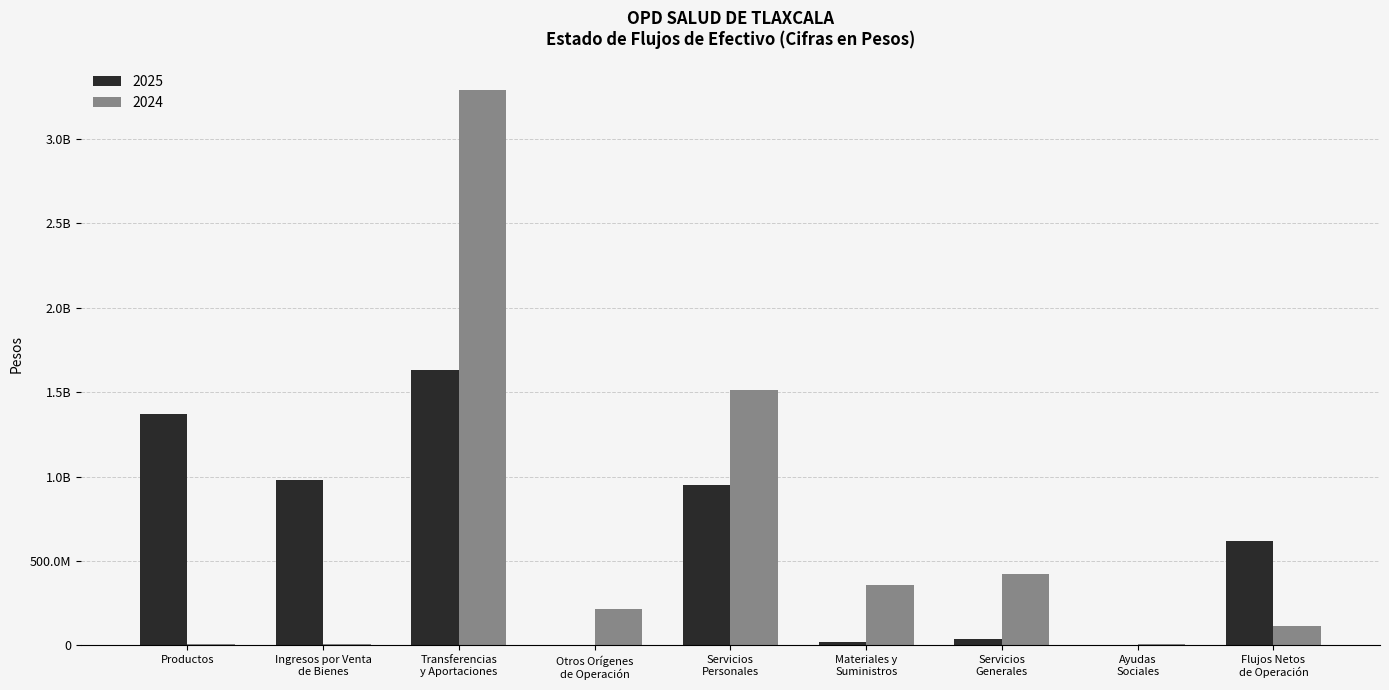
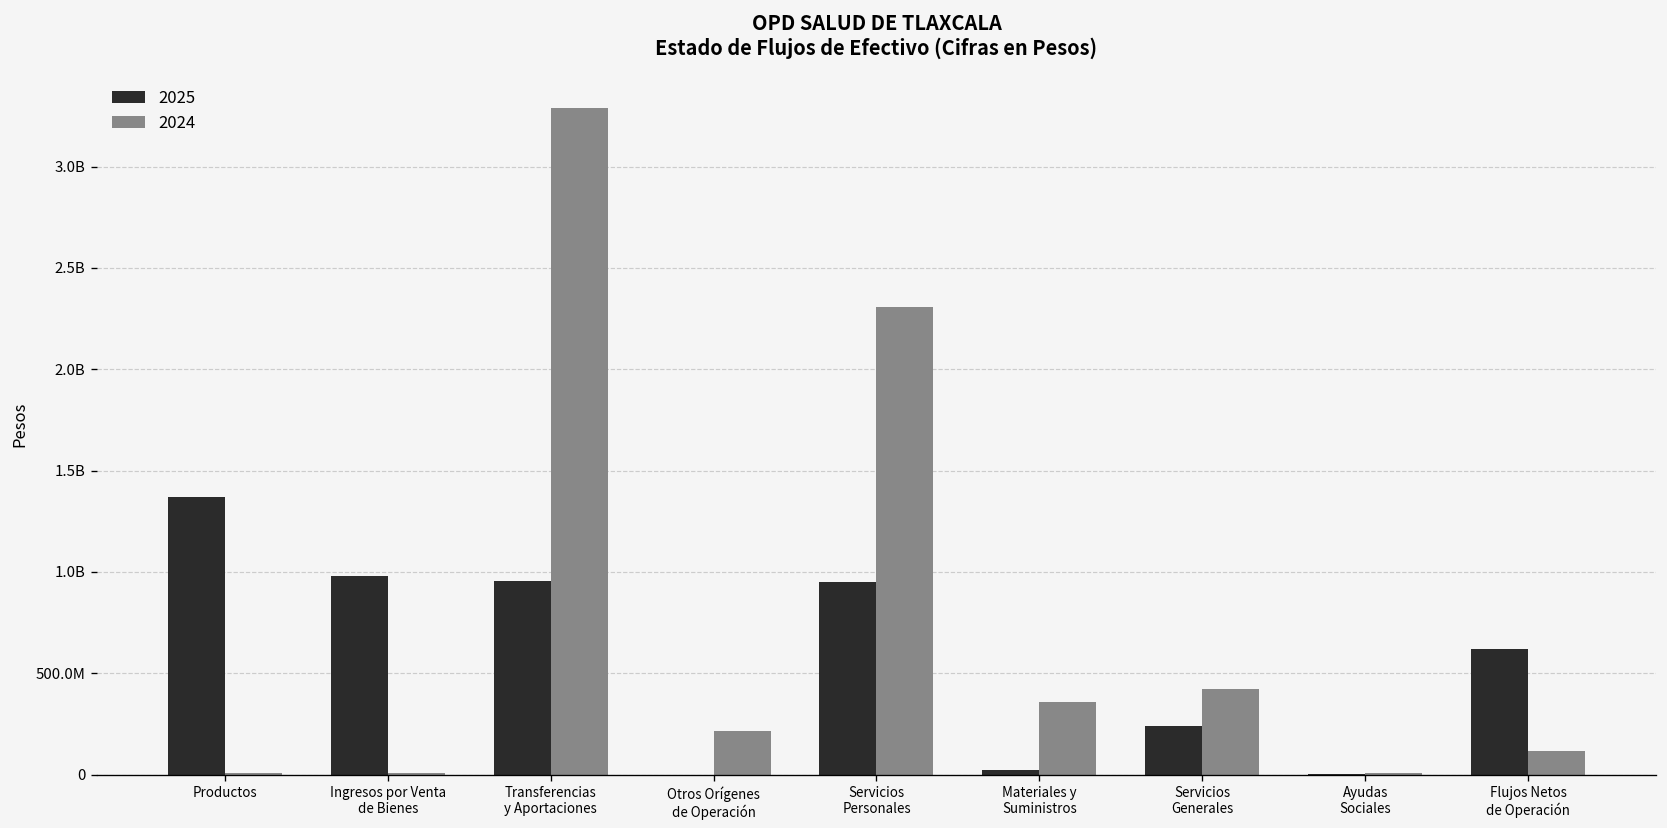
2025, Transferencias y Aportaciones: 1630000000 -> 950000000
2024, Servicios Personales: 1510000000 -> 2310000000
2025, Servicios Generales: 40000000 -> 240000000
